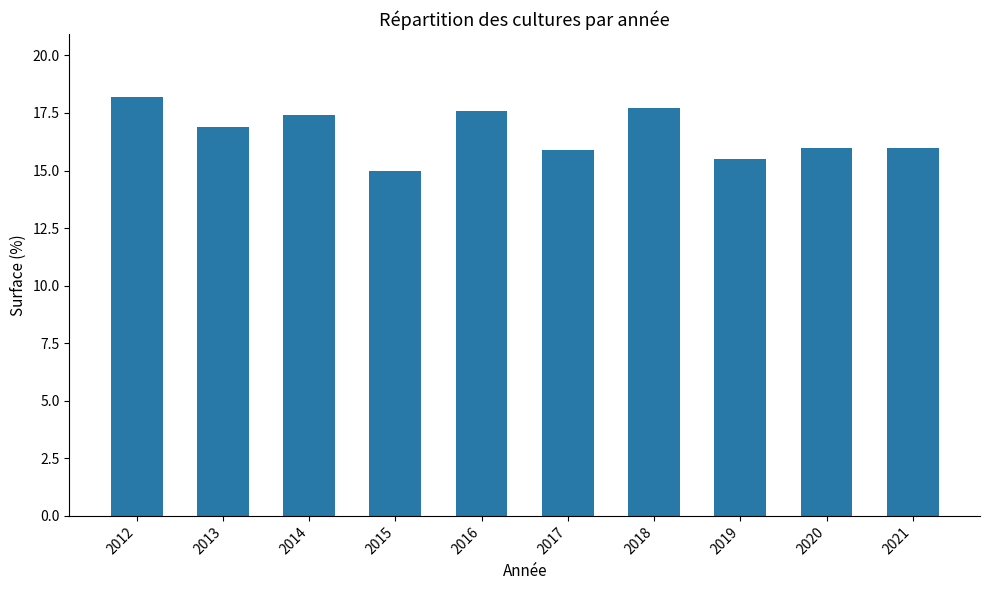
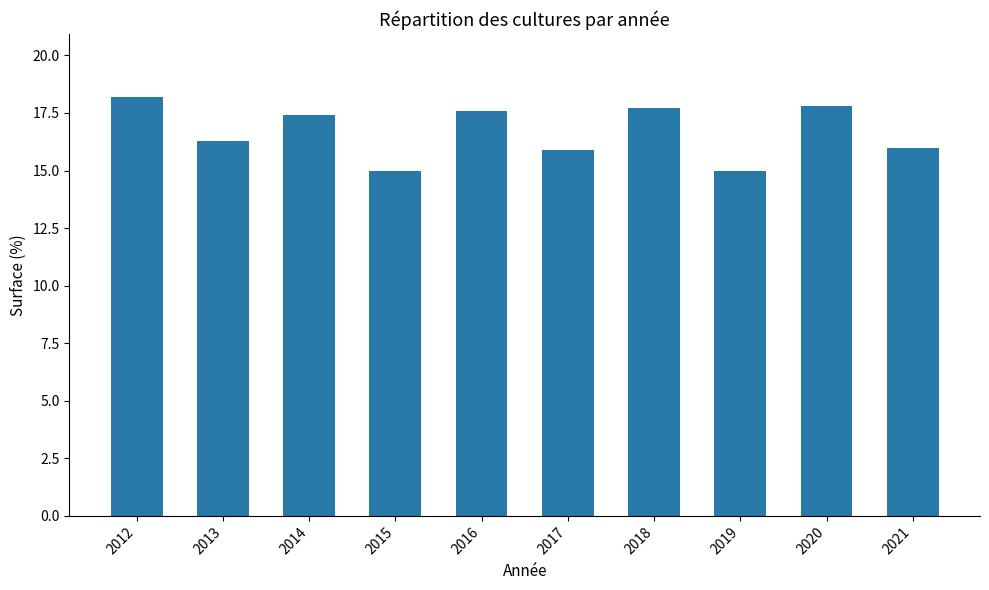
2013: 16.9 -> 16.3
2019: 15.5 -> 15.0
2020: 16.0 -> 17.8
